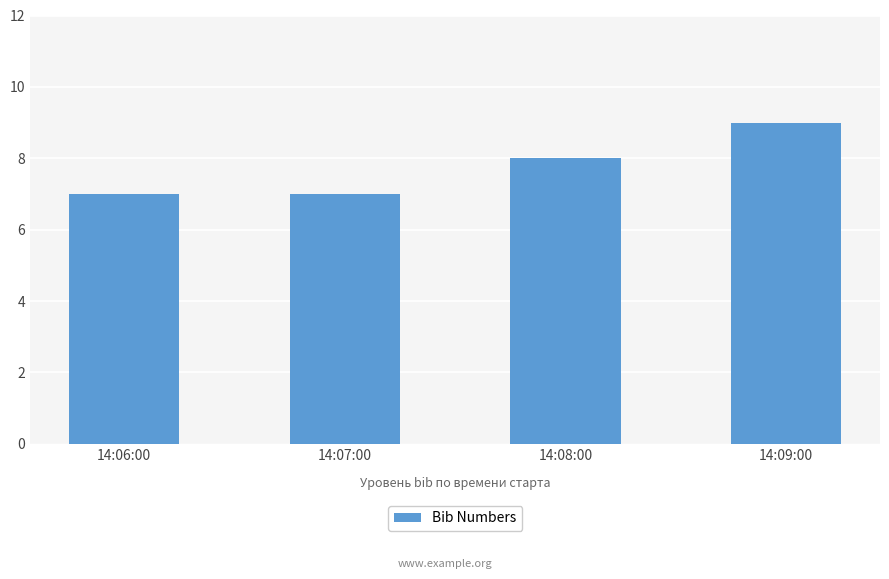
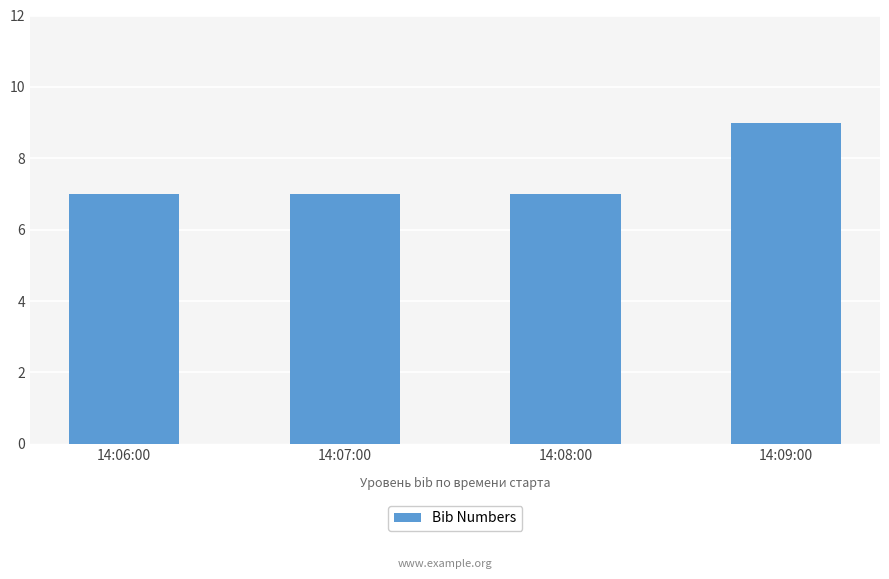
14:08:00: 8 -> 7
